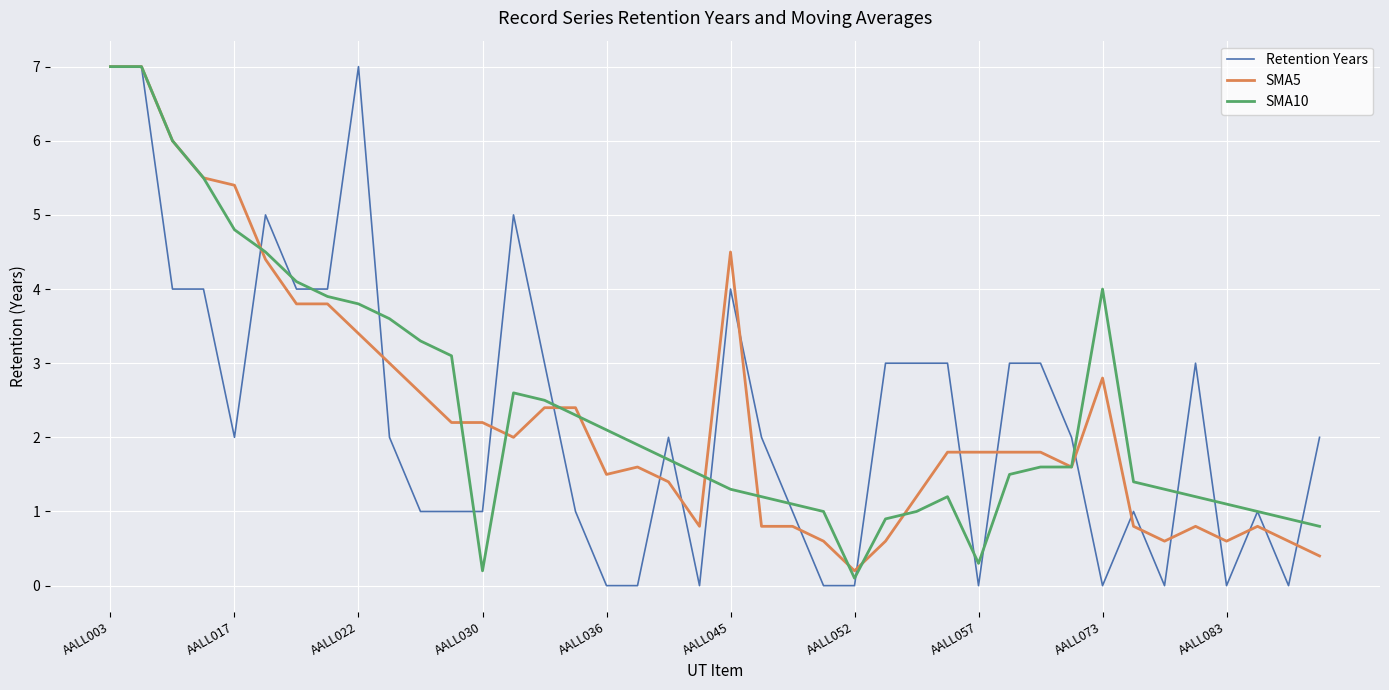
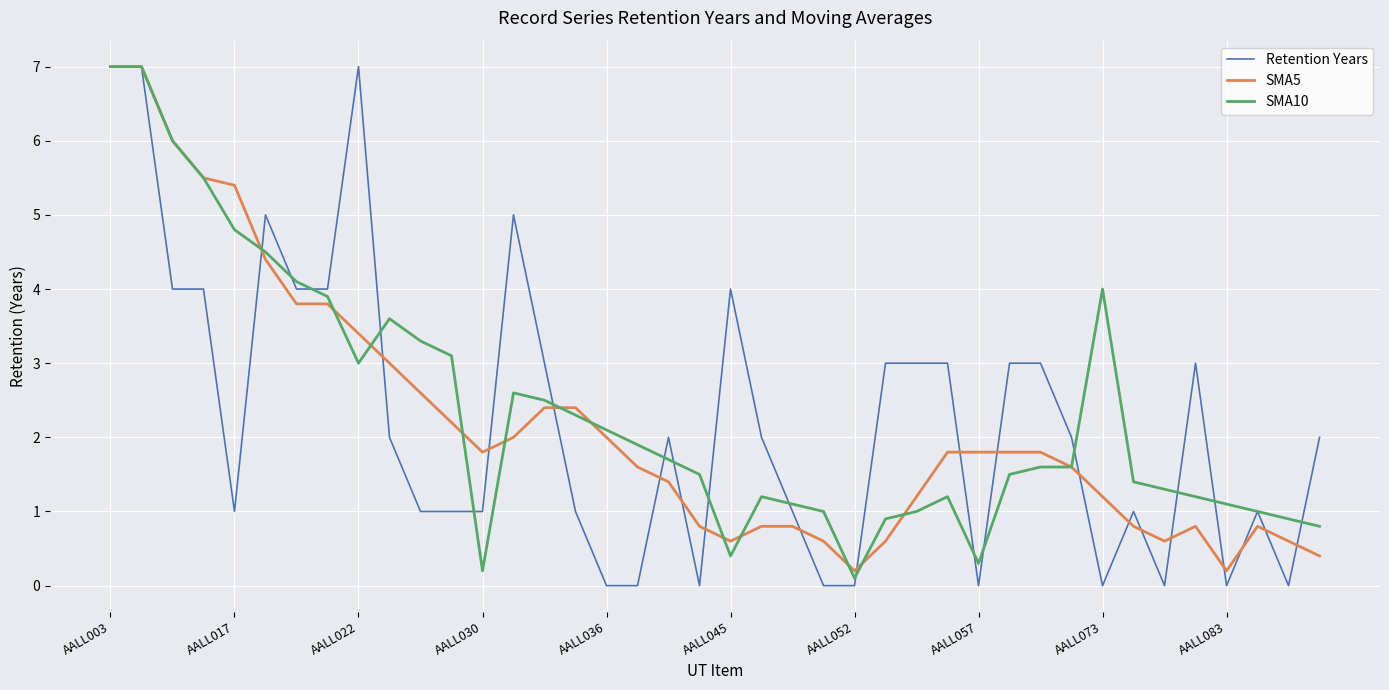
Retention Years, AALL017: 2 -> 1
SMA10, AALL022: 3.8 -> 3.0
SMA5, AALL030: 2.2 -> 1.8
SMA5, AALL036: 1.5 -> 2.0
SMA5, AALL045: 4.5 -> 0.6
SMA10, AALL045: 1.3 -> 0.4
SMA5, AALL073: 2.8 -> 1.2
SMA5, AALL083: 0.6 -> 0.2
